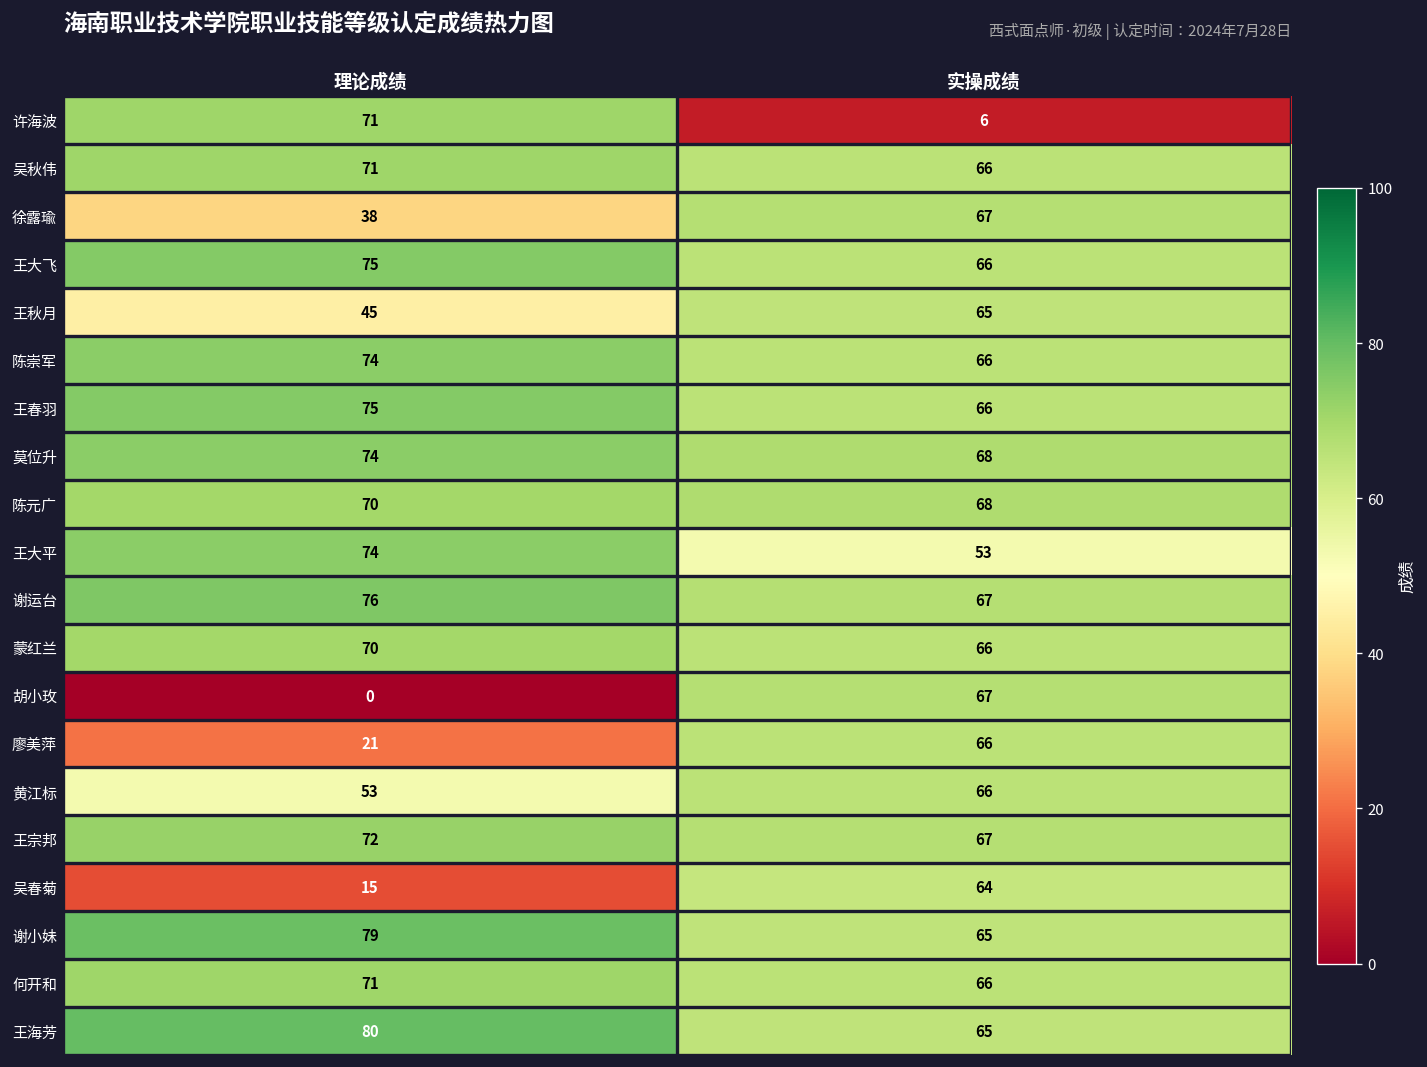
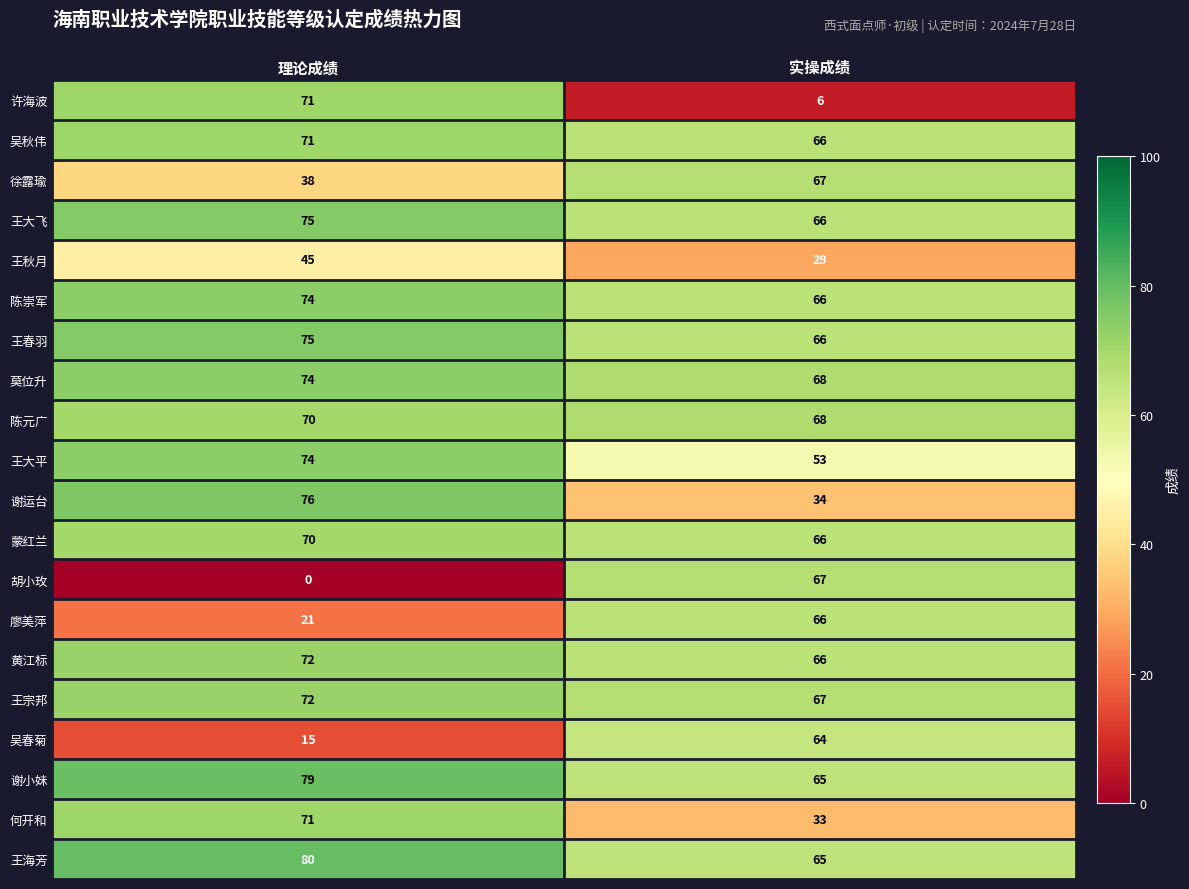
王秋月, 实操成绩: 65 -> 29
谢运台, 实操成绩: 67 -> 34
黄江标, 理论成绩: 53 -> 72
何开和, 实操成绩: 66 -> 33
